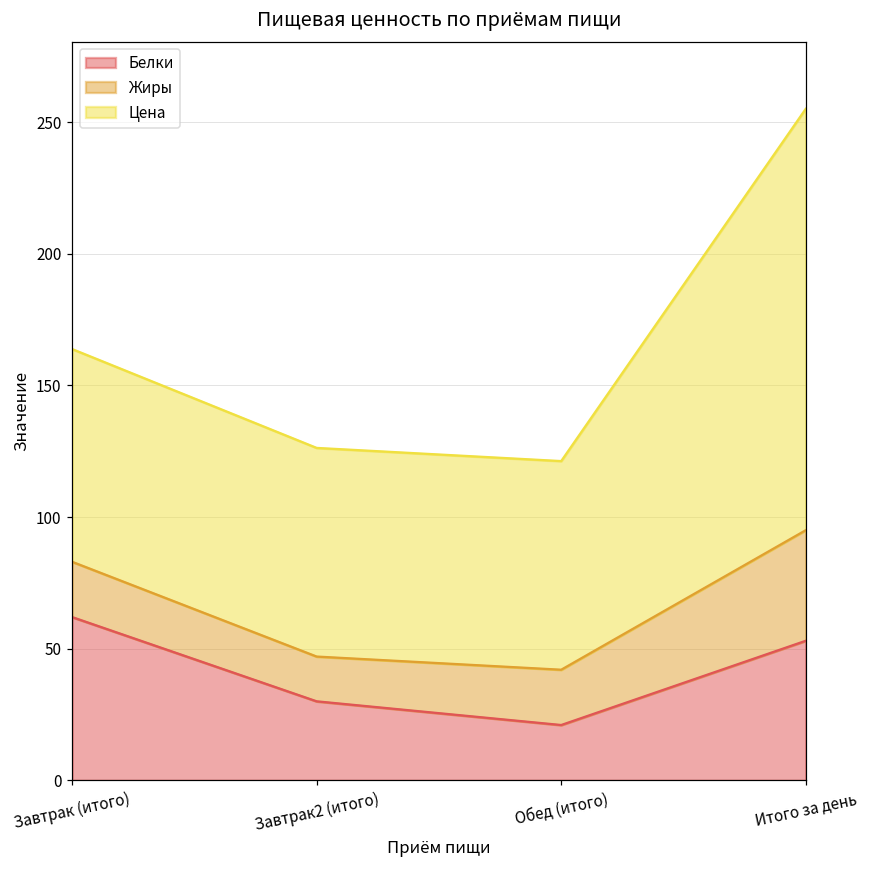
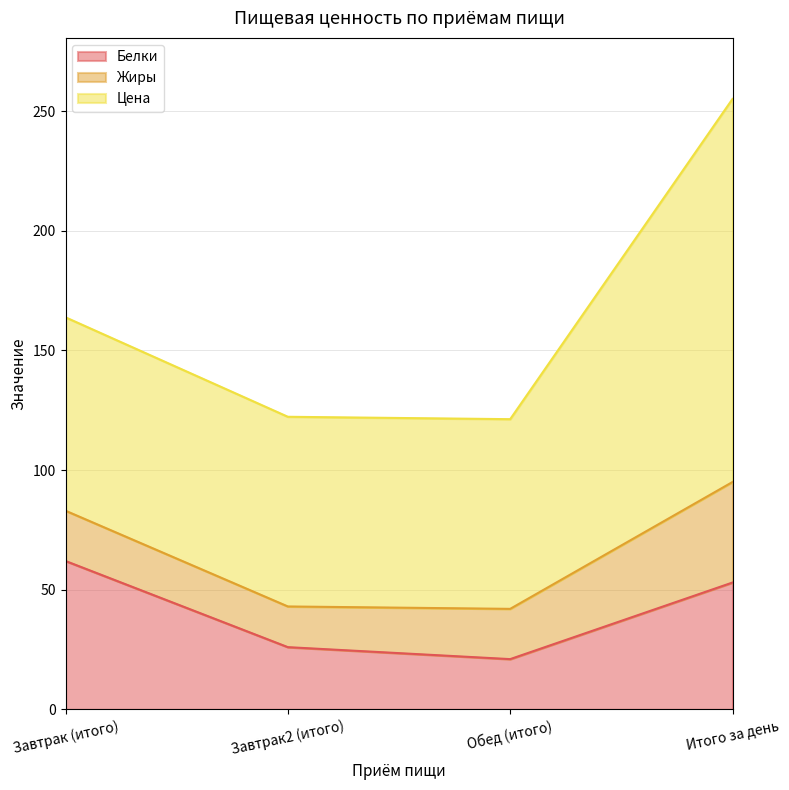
Белки, Завтрак2 (итого): 30 -> 26
